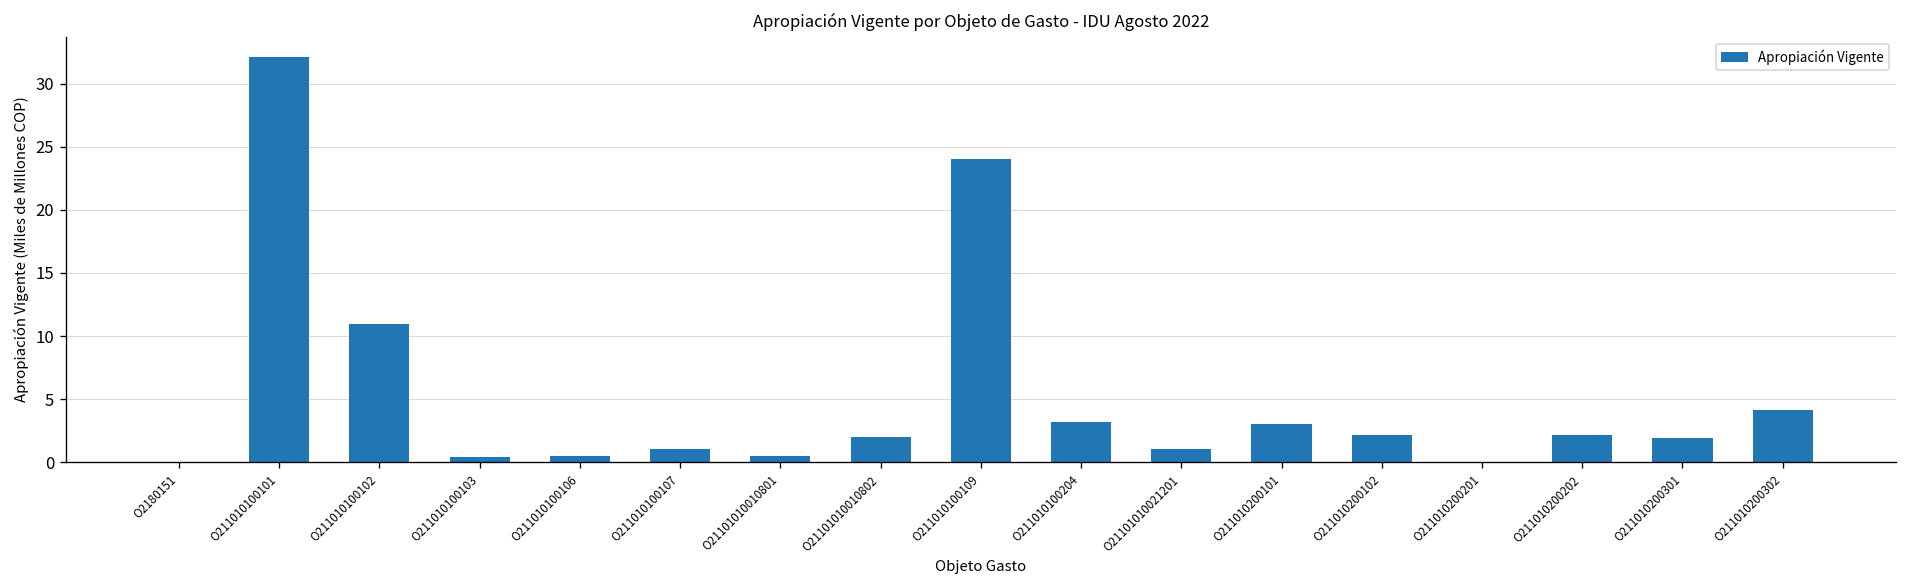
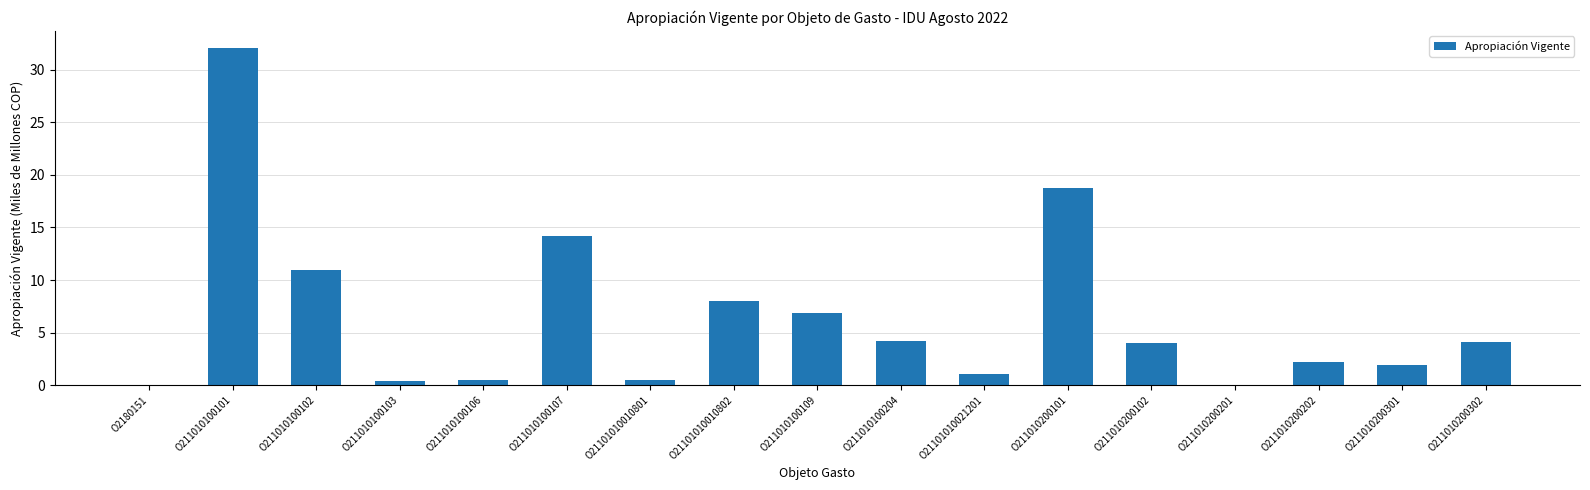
O211010100107: 1.0 -> 14.2
O21101010010802: 2.0 -> 8.0
O211010100109: 24.0 -> 6.8
O211010100204: 3.2 -> 4.2
O211010200101: 3.1 -> 18.7
O211010200102: 2.1 -> 4.1
